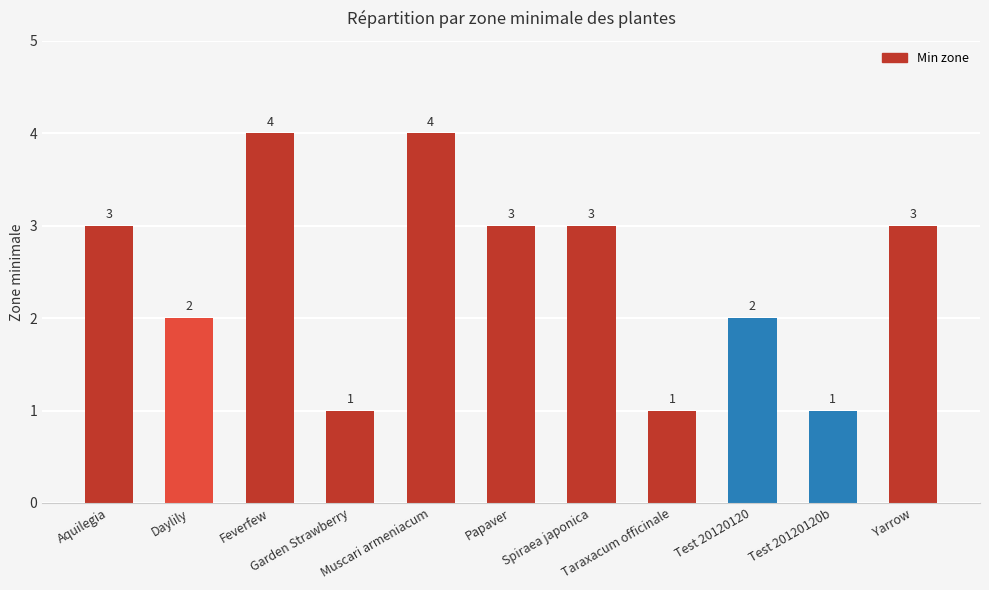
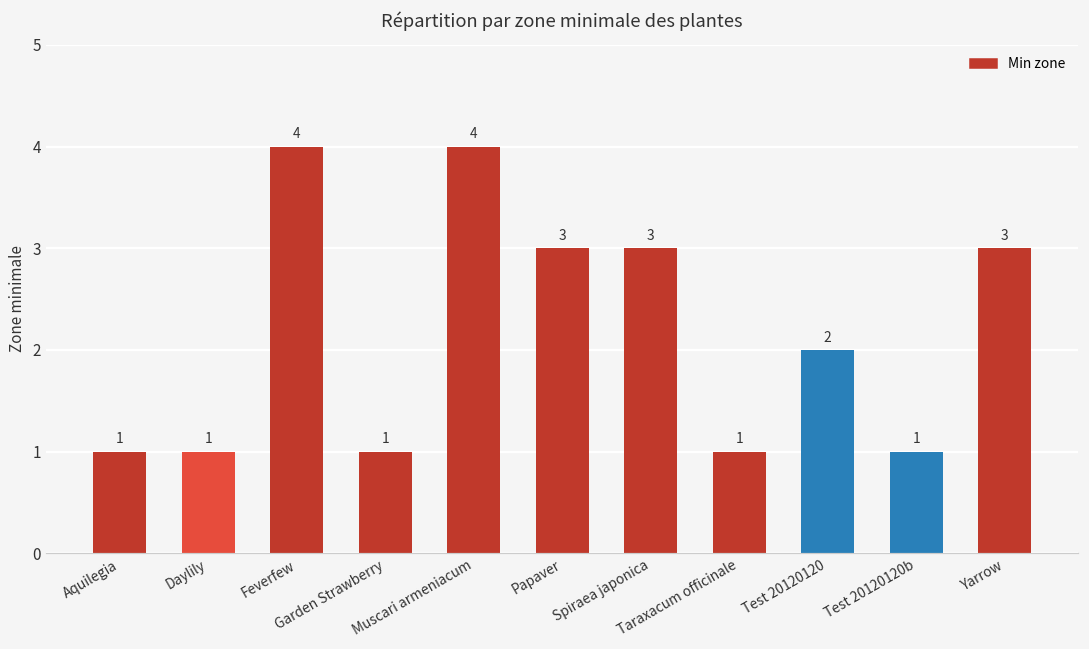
Aquilegia: 3 -> 1
Daylily: 2 -> 1
